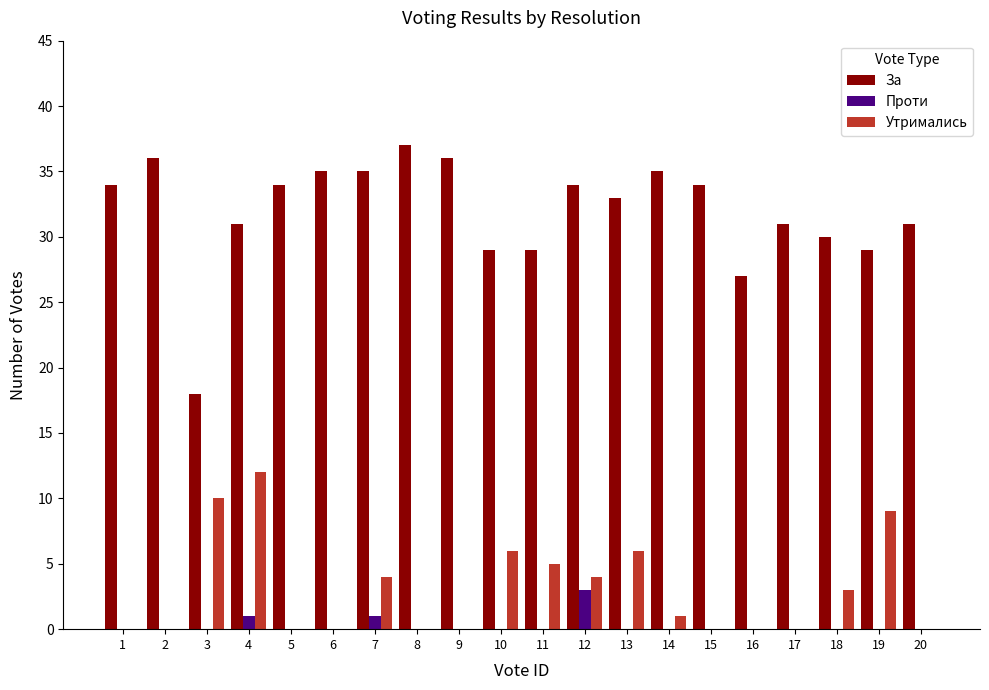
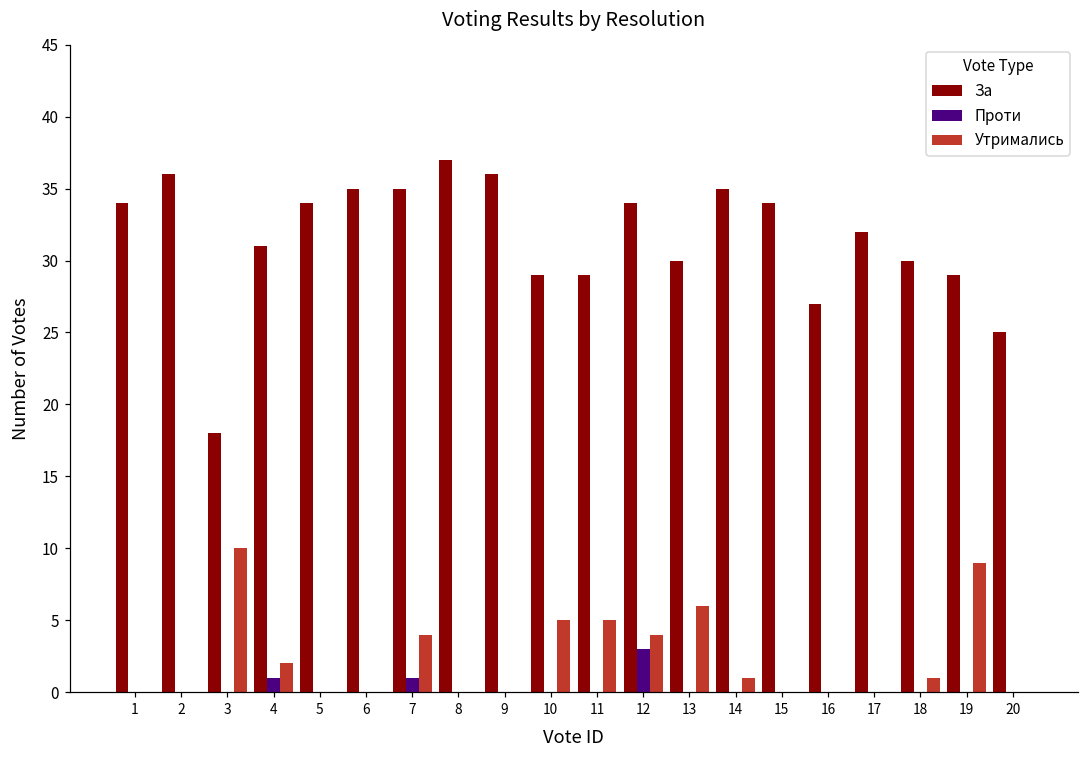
Утримались, 4: 12 -> 2
Утримались, 10: 6 -> 5
За, 13: 33 -> 30
За, 17: 31 -> 32
Утримались, 18: 3 -> 1
За, 20: 31 -> 25
